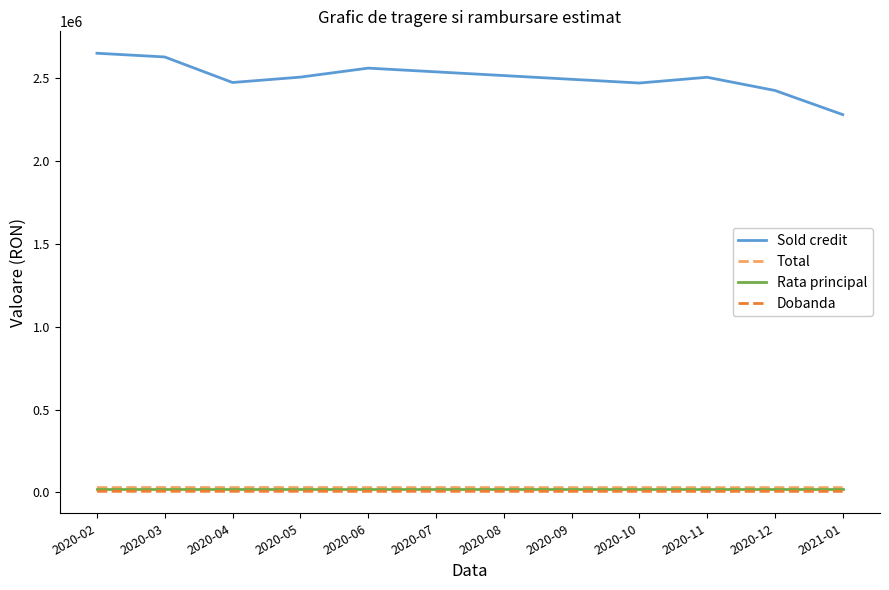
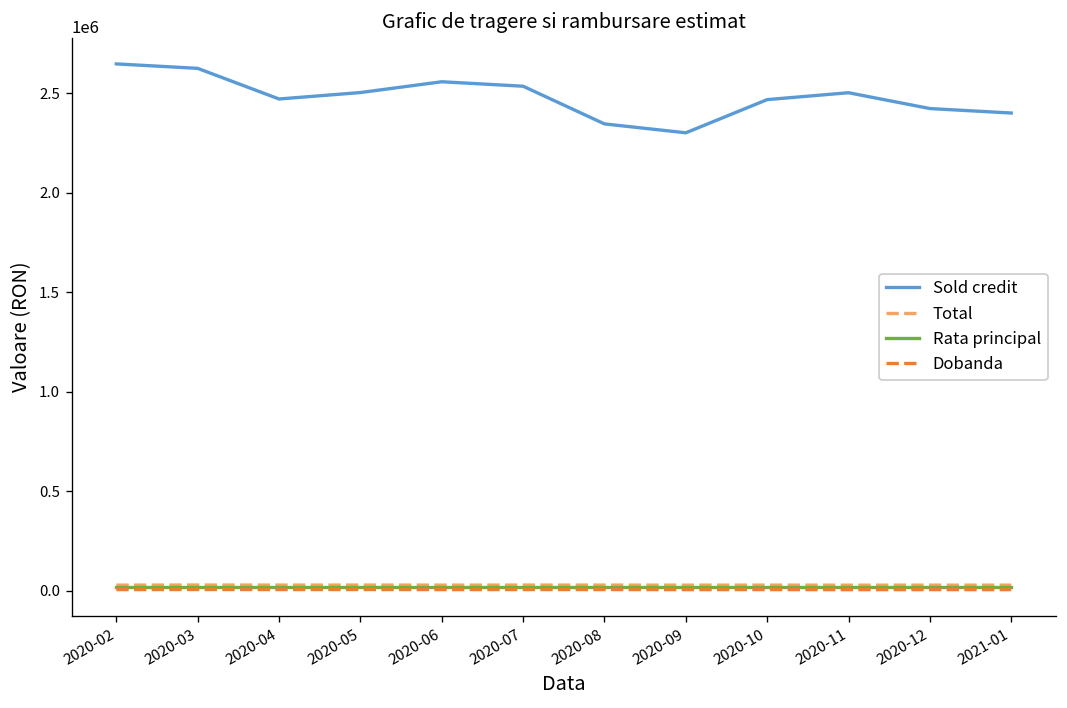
Sold credit, 2020-08: 2510000 -> 2350000
Sold credit, 2020-09: 2490000 -> 2300000
Sold credit, 2021-01: 2280000 -> 2400000
